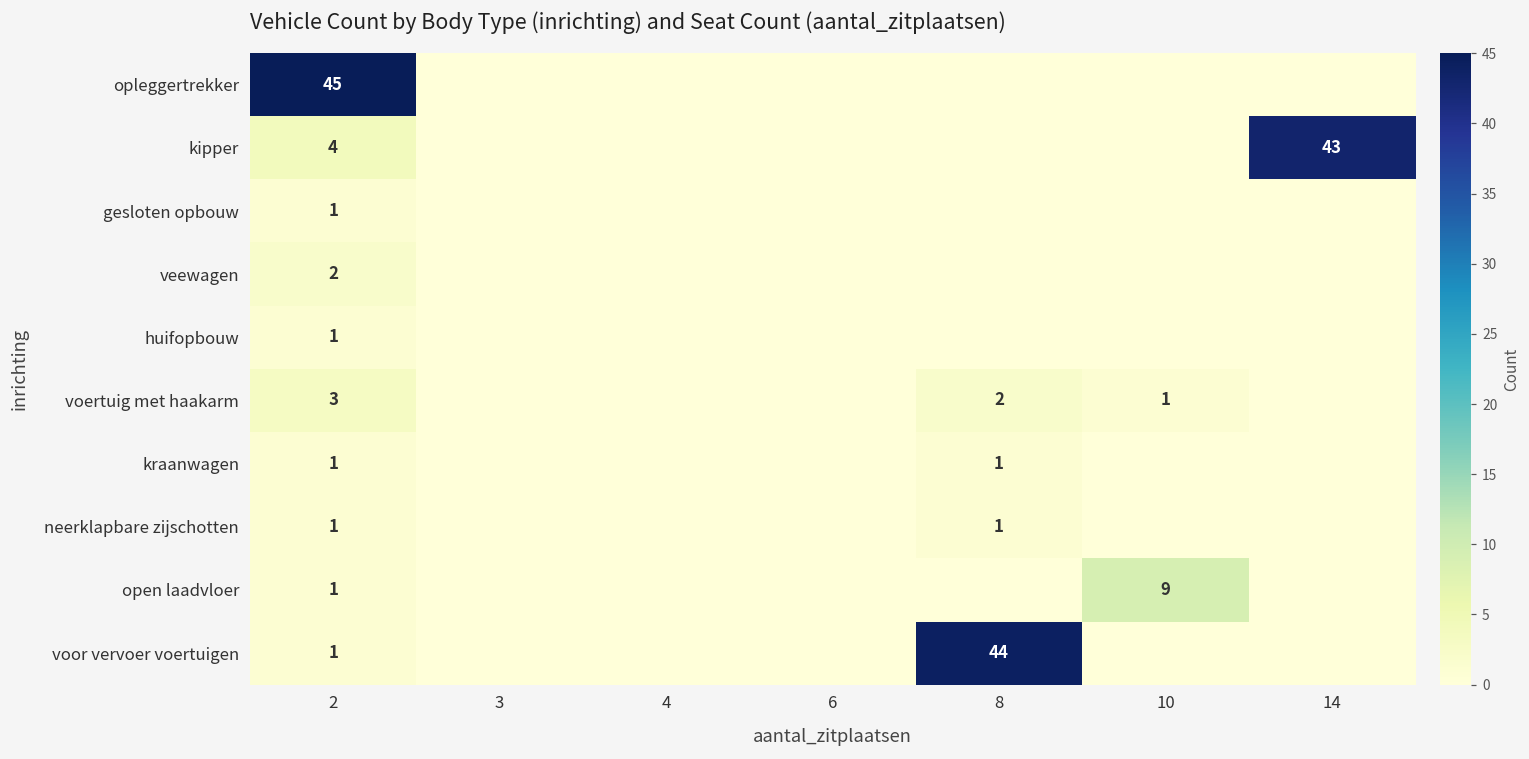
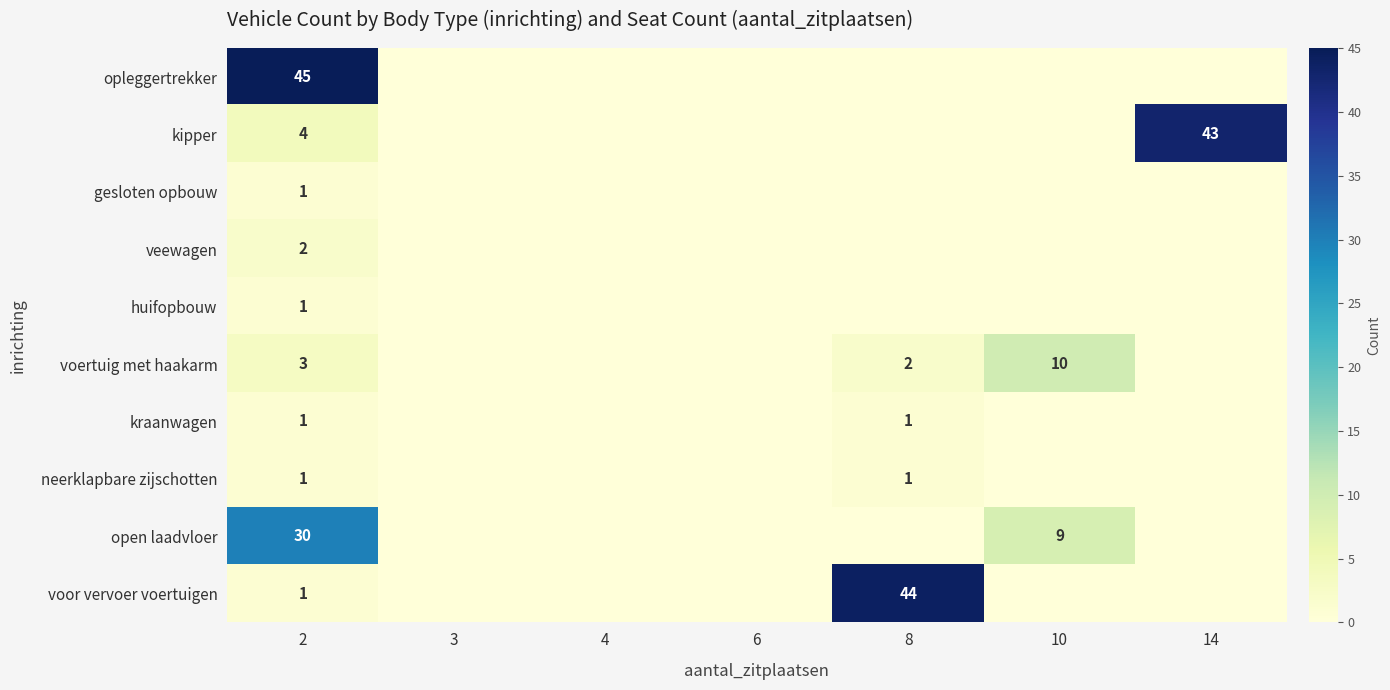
voertuig met haakarm, 10: 1 -> 10
open laadvloer, 2: 1 -> 30
